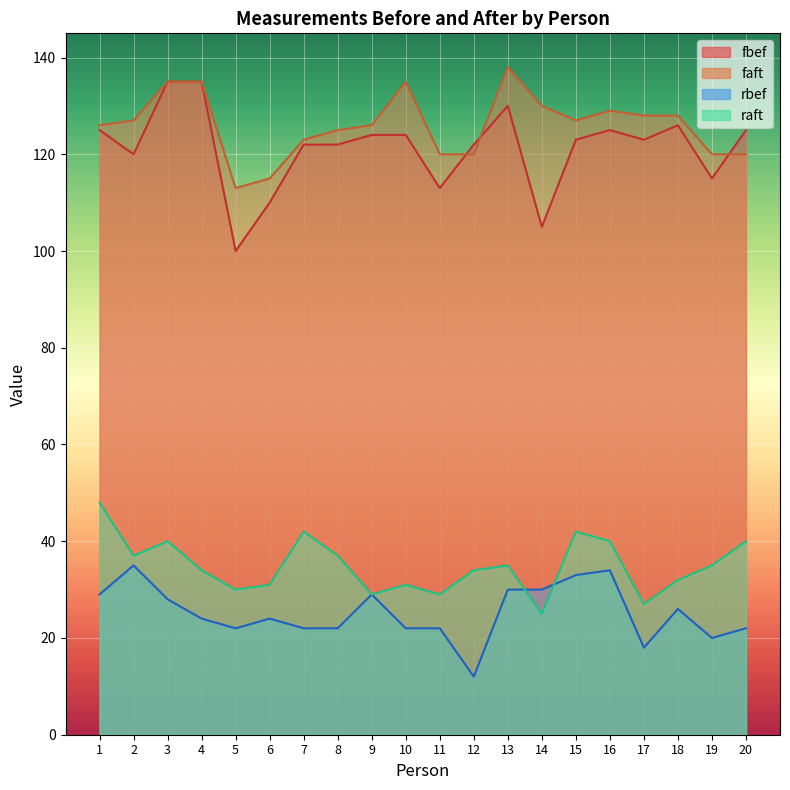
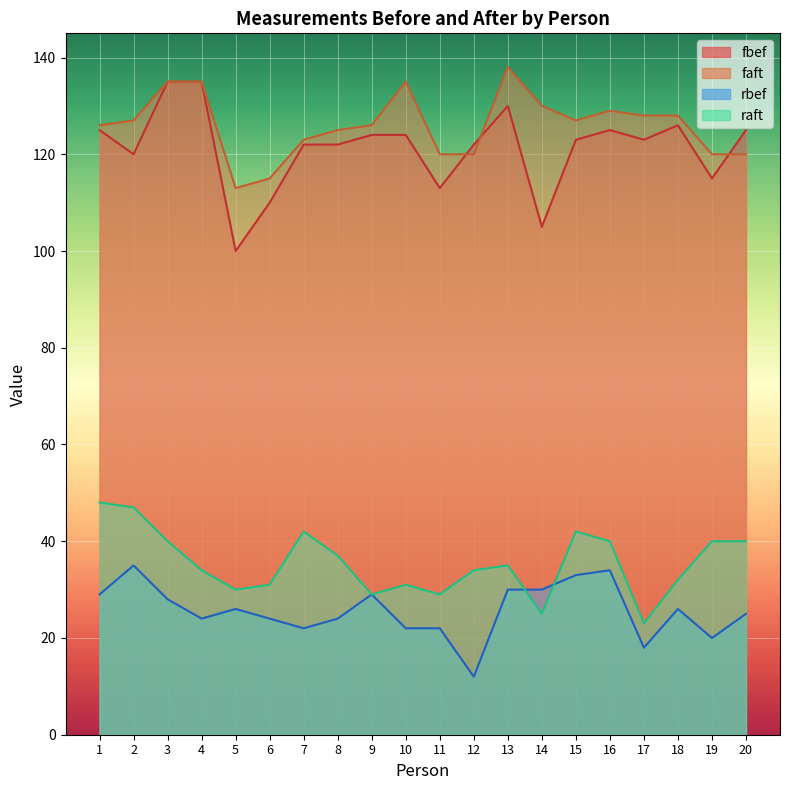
raft, 2: 37 -> 47
rbef, 5: 22 -> 26
rbef, 8: 22 -> 24
raft, 17: 27 -> 23
raft, 19: 35 -> 40
rbef, 20: 22 -> 25
